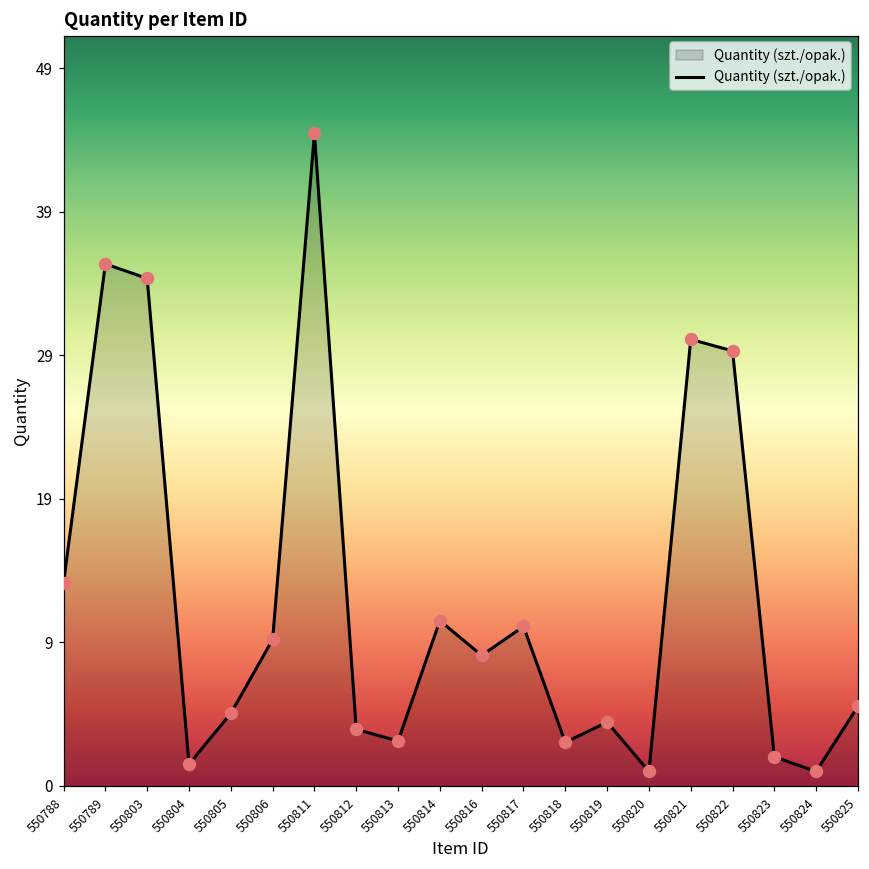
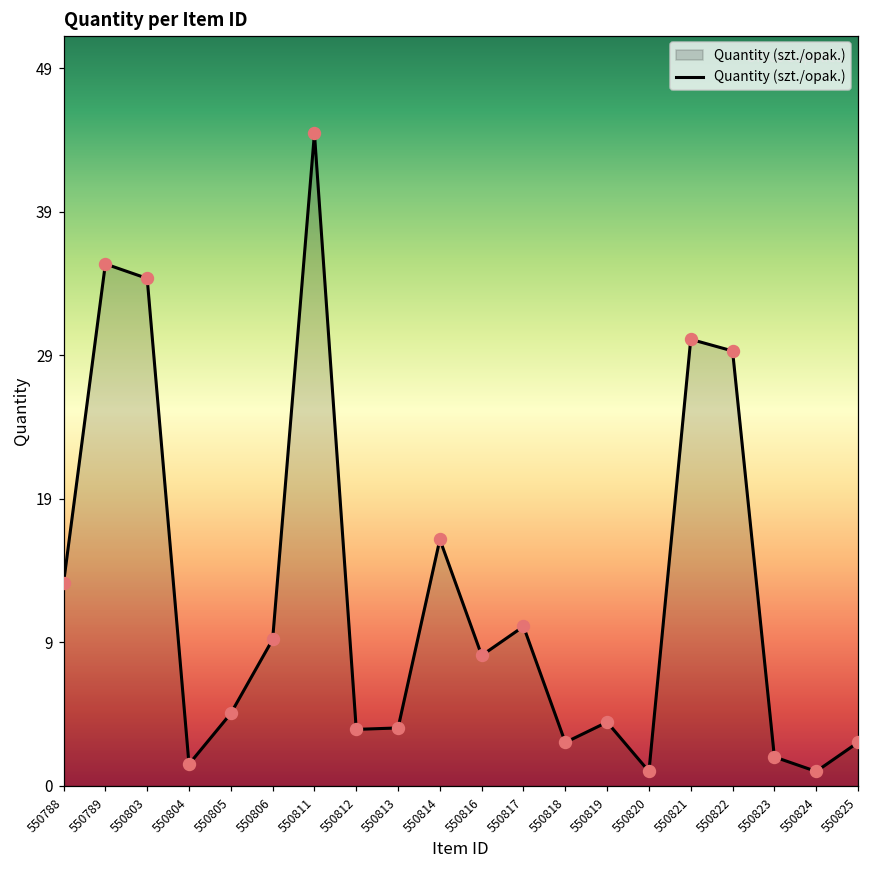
550813: 3.1 -> 4.0
550814: 11.4 -> 17.0
550825: 5.5 -> 3.0
